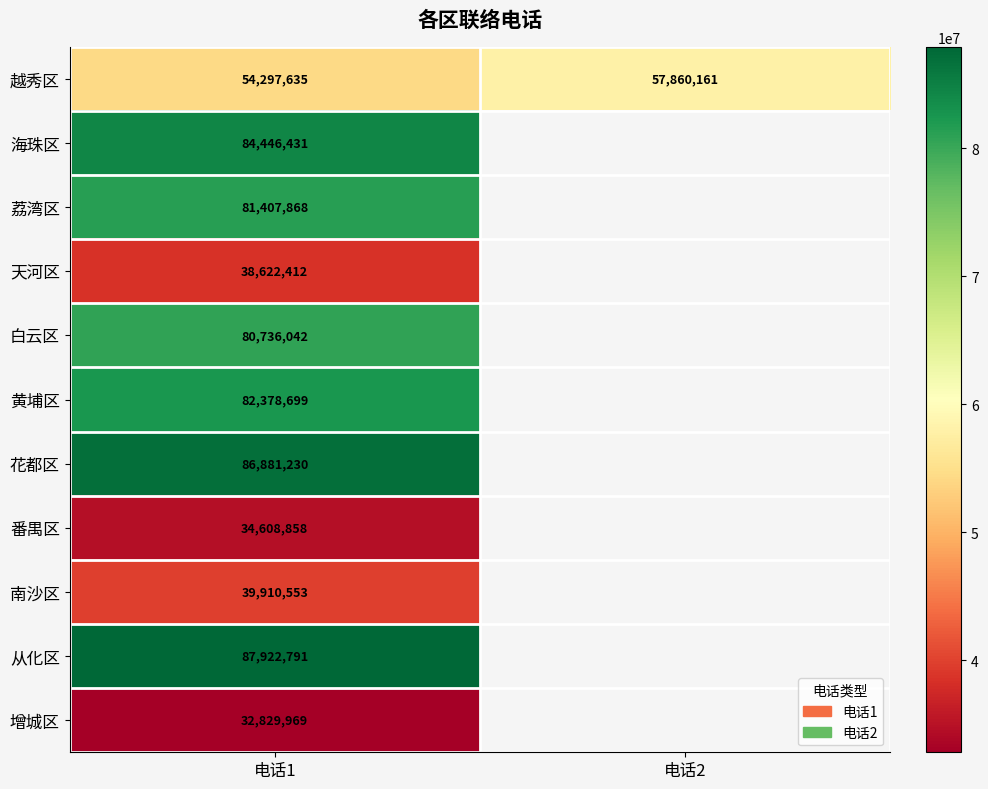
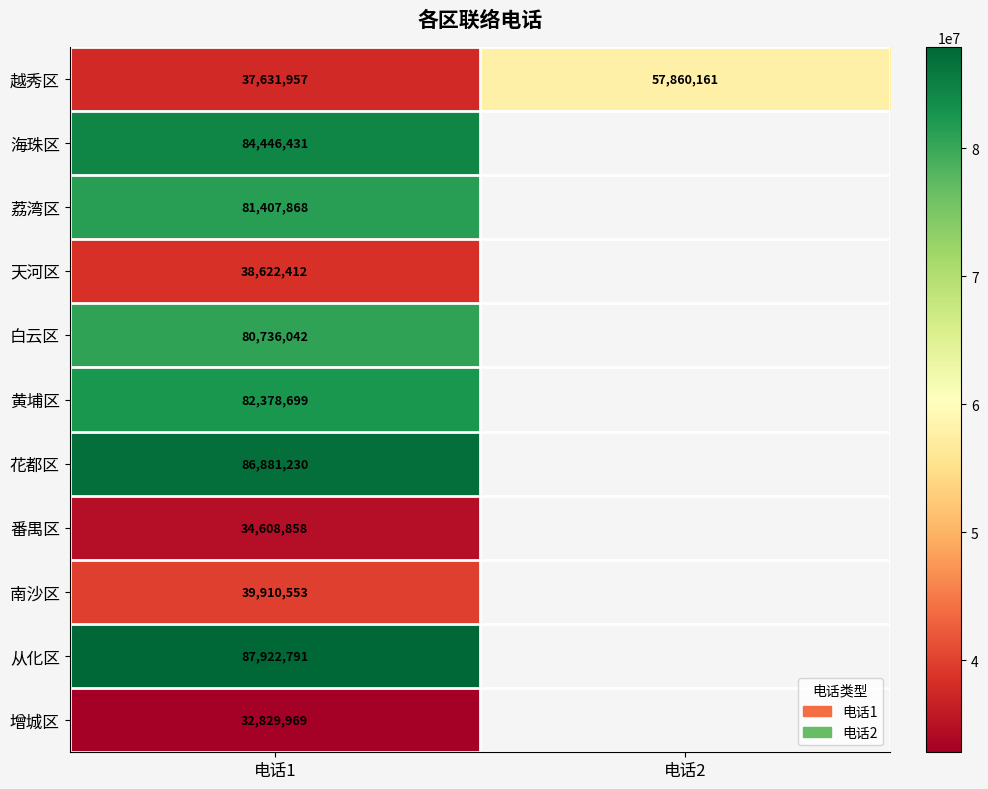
越秀区, 电话1: 54,297,635 -> 37,631,957
